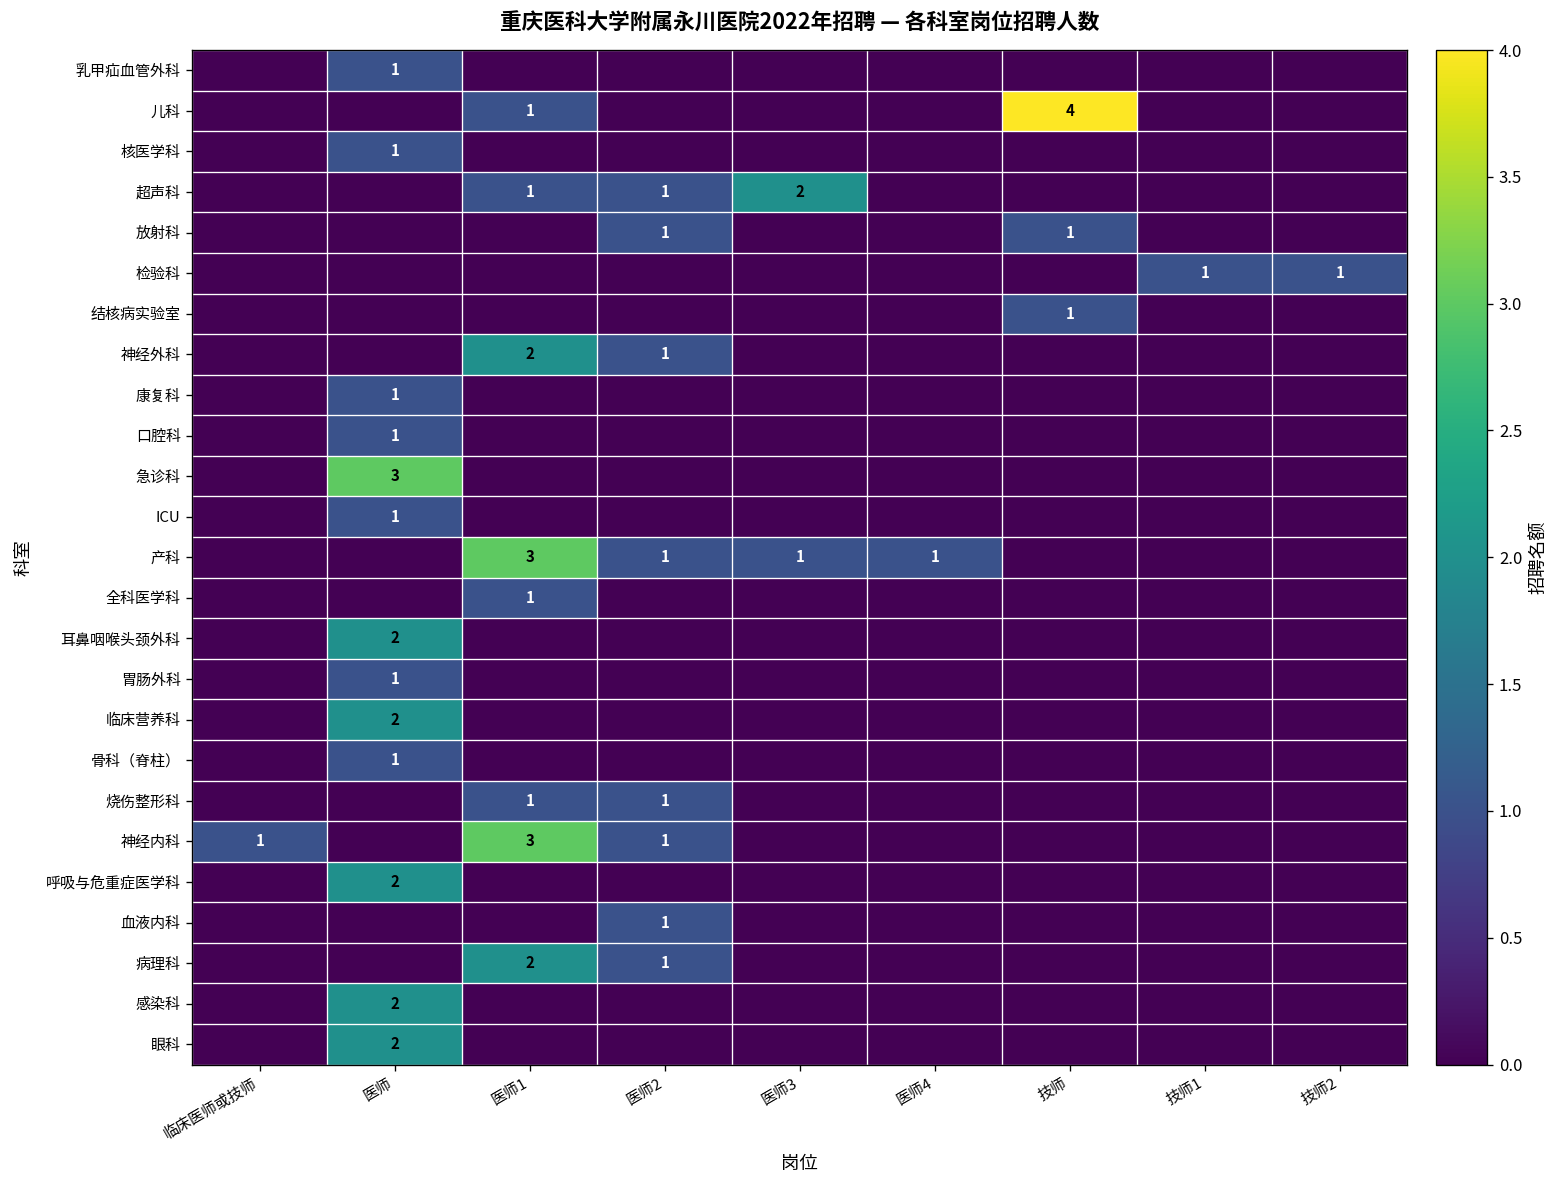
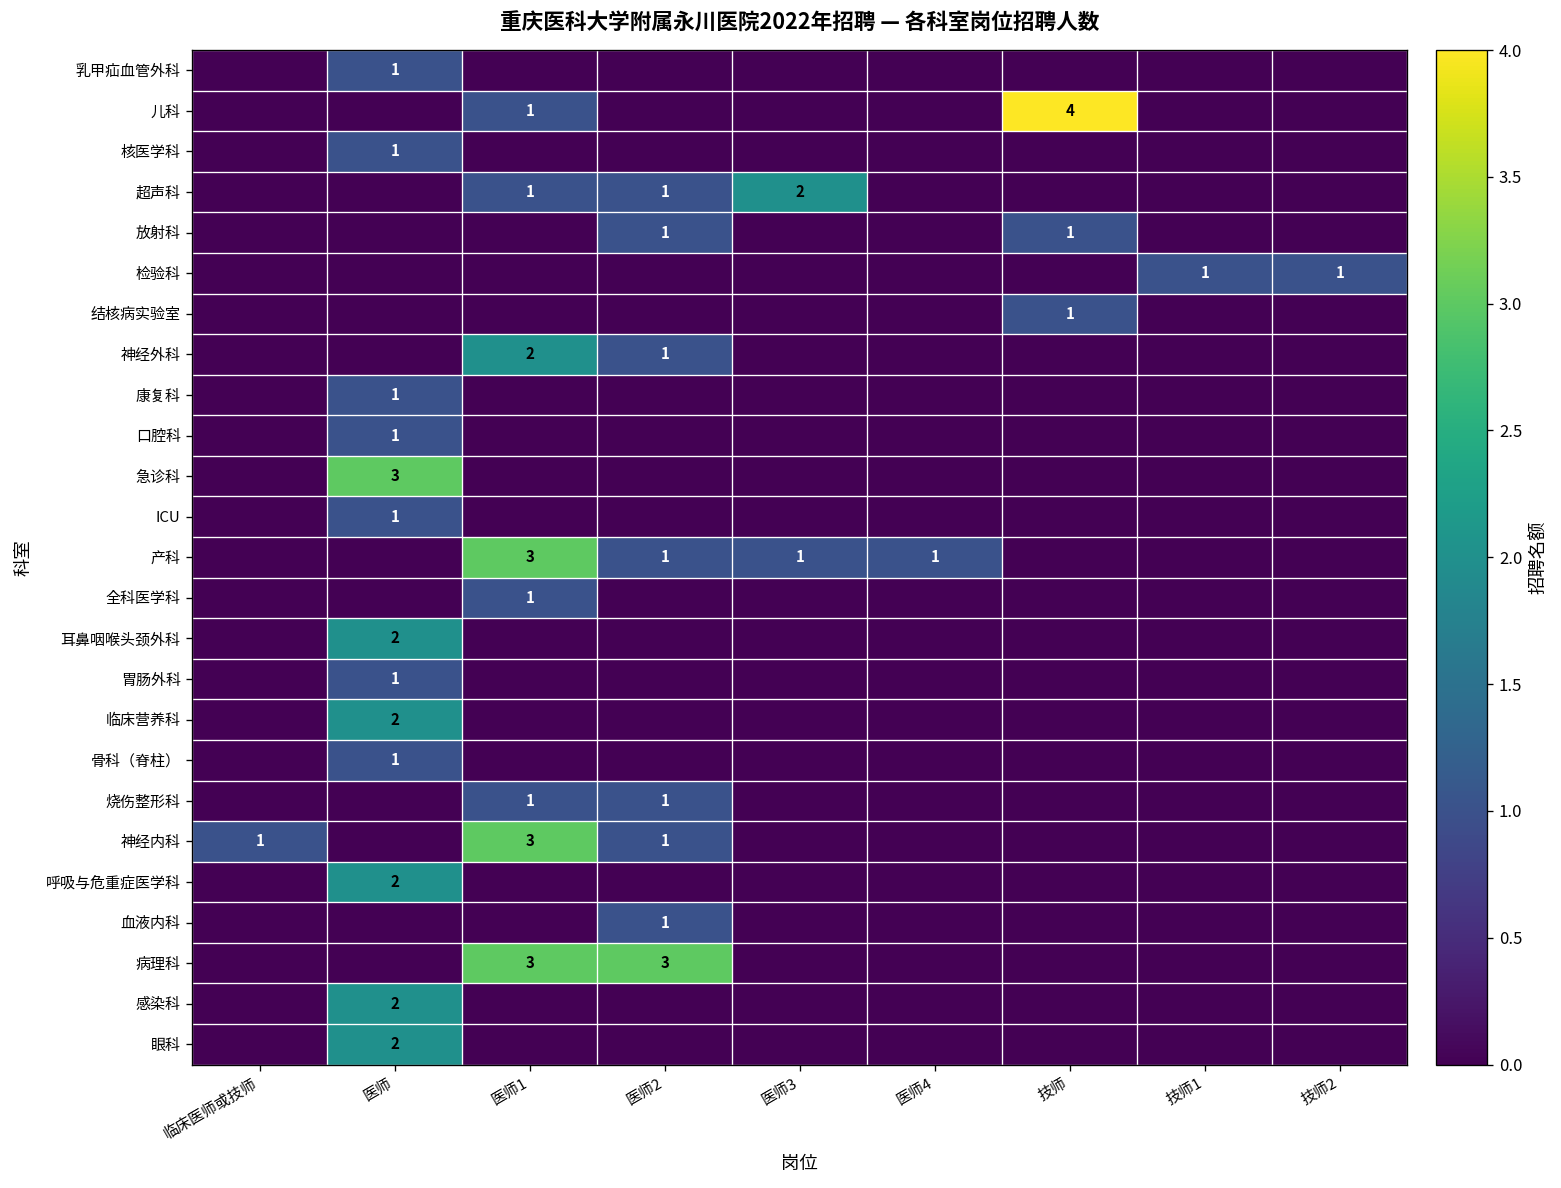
病理科, 医师1: 2 -> 3
病理科, 医师2: 1 -> 3
